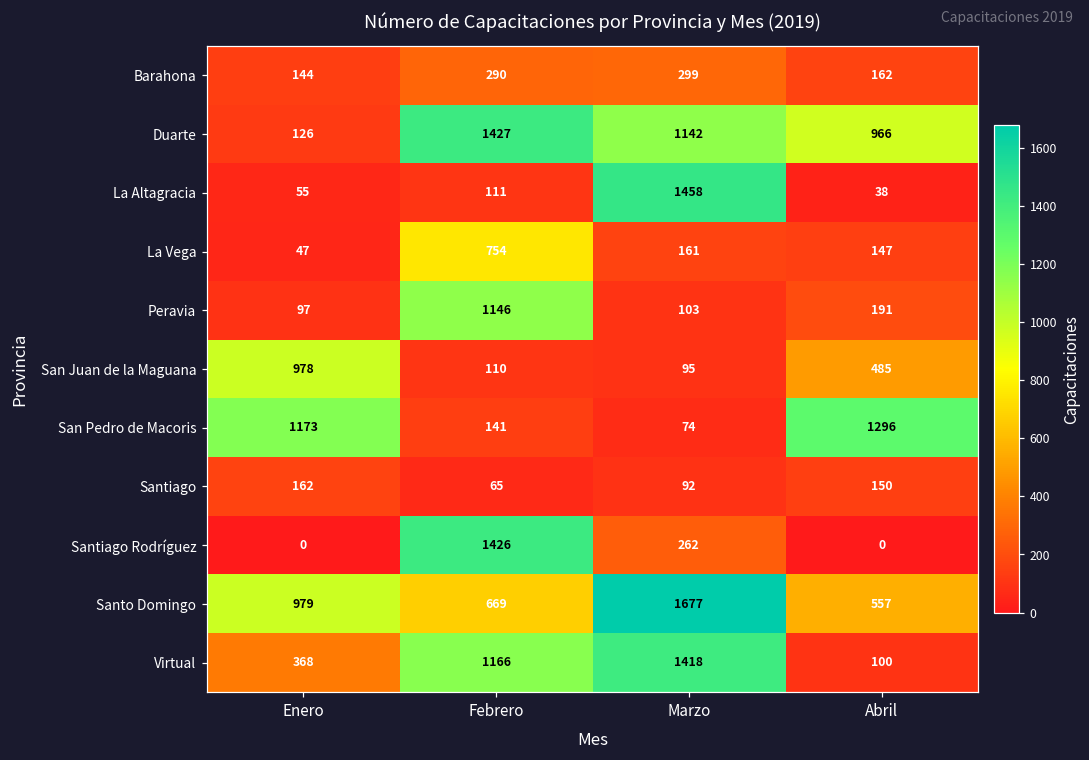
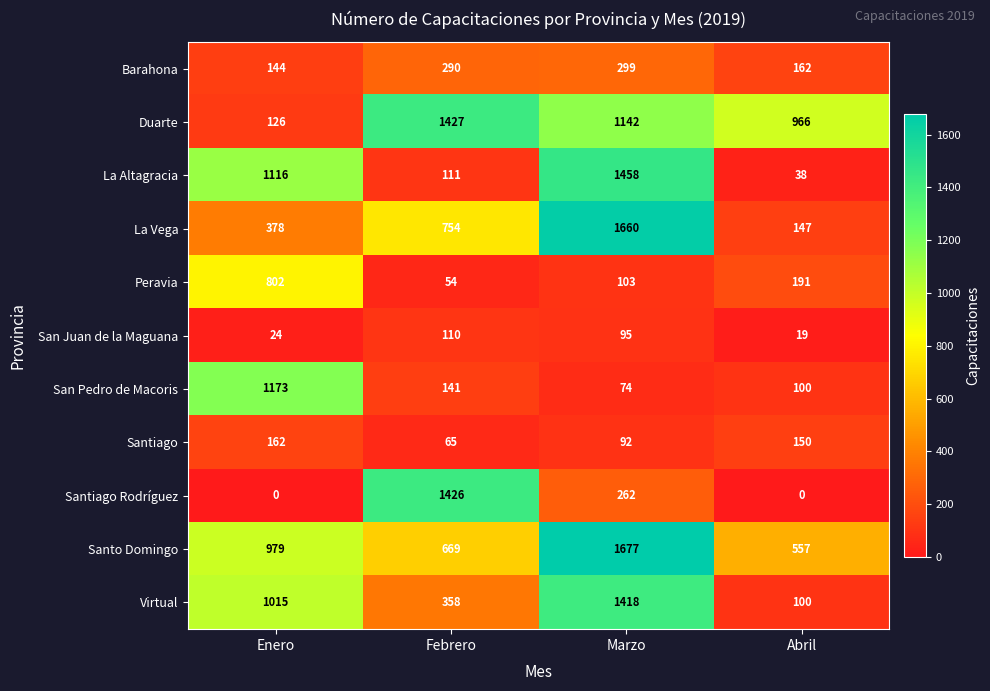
La Altagracia, Enero: 55 -> 1116
La Vega, Enero: 47 -> 378
La Vega, Marzo: 161 -> 1660
Peravia, Enero: 97 -> 802
Peravia, Febrero: 1146 -> 54
San Juan de la Maguana, Enero: 978 -> 24
San Juan de la Maguana, Abril: 485 -> 19
San Pedro de Macoris, Abril: 1296 -> 100
Virtual, Enero: 368 -> 1015
Virtual, Febrero: 1166 -> 358
